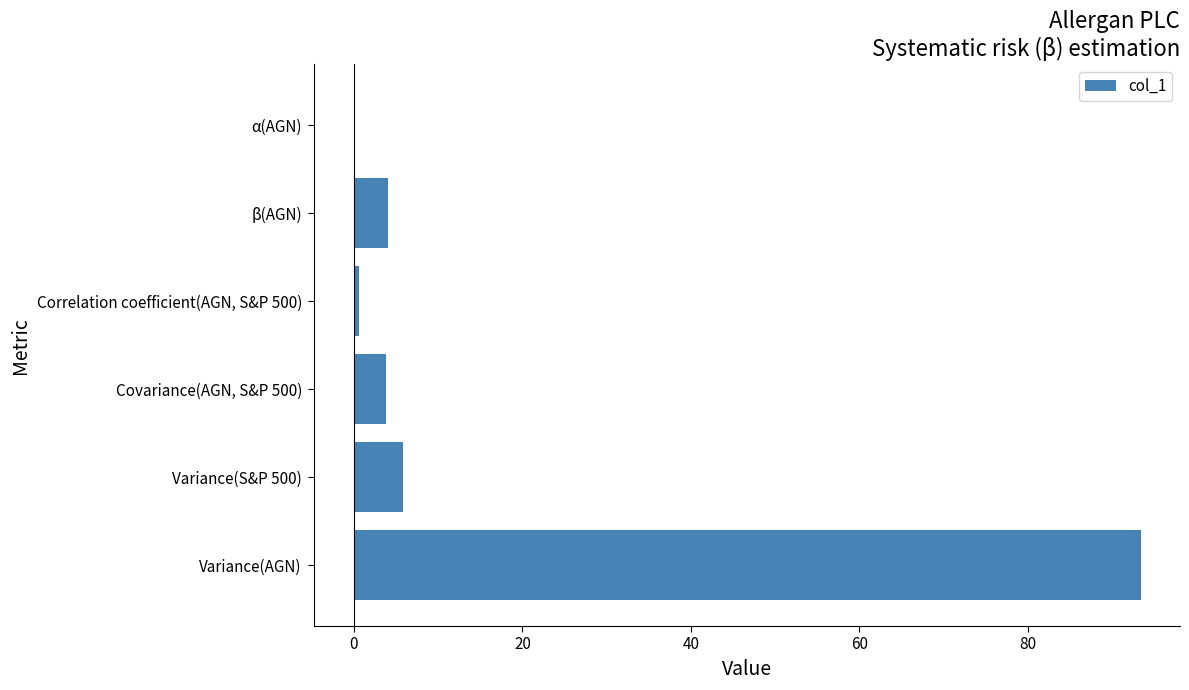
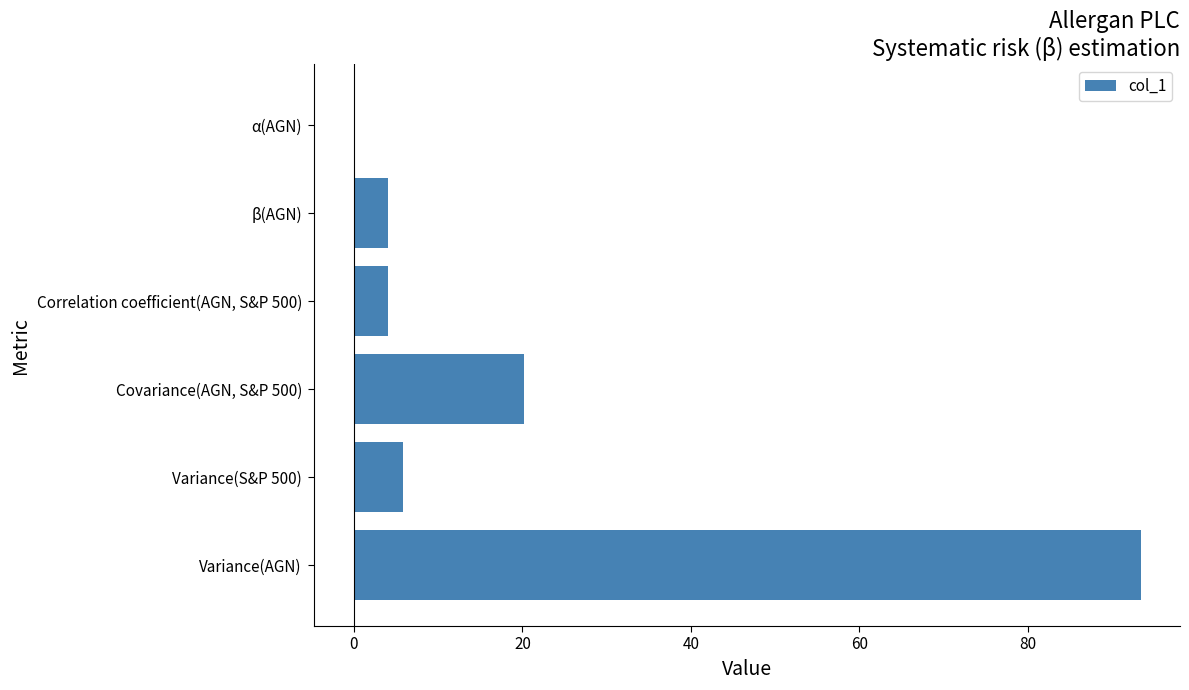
Correlation coefficient(AGN, S&P 500): 1 -> 4
Covariance(AGN, S&P 500): 4 -> 20
